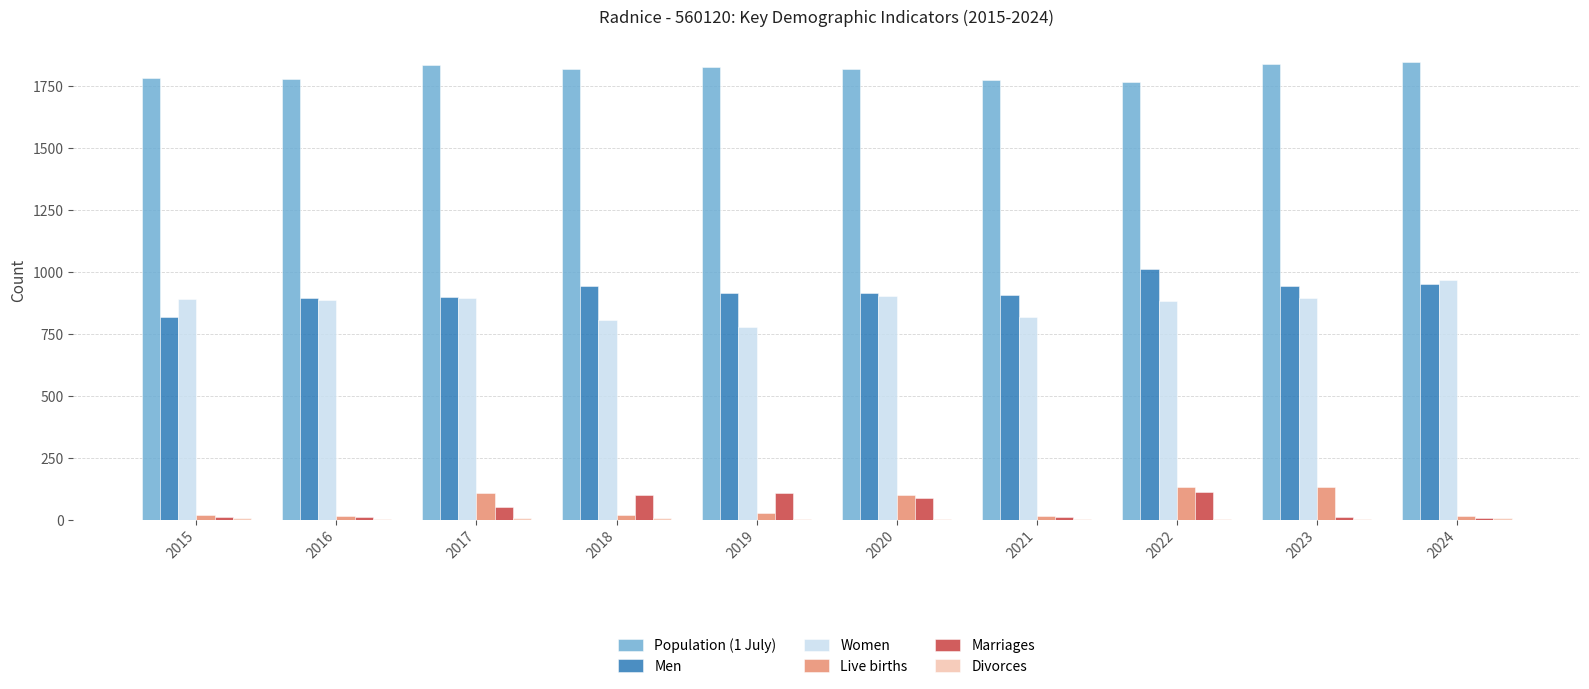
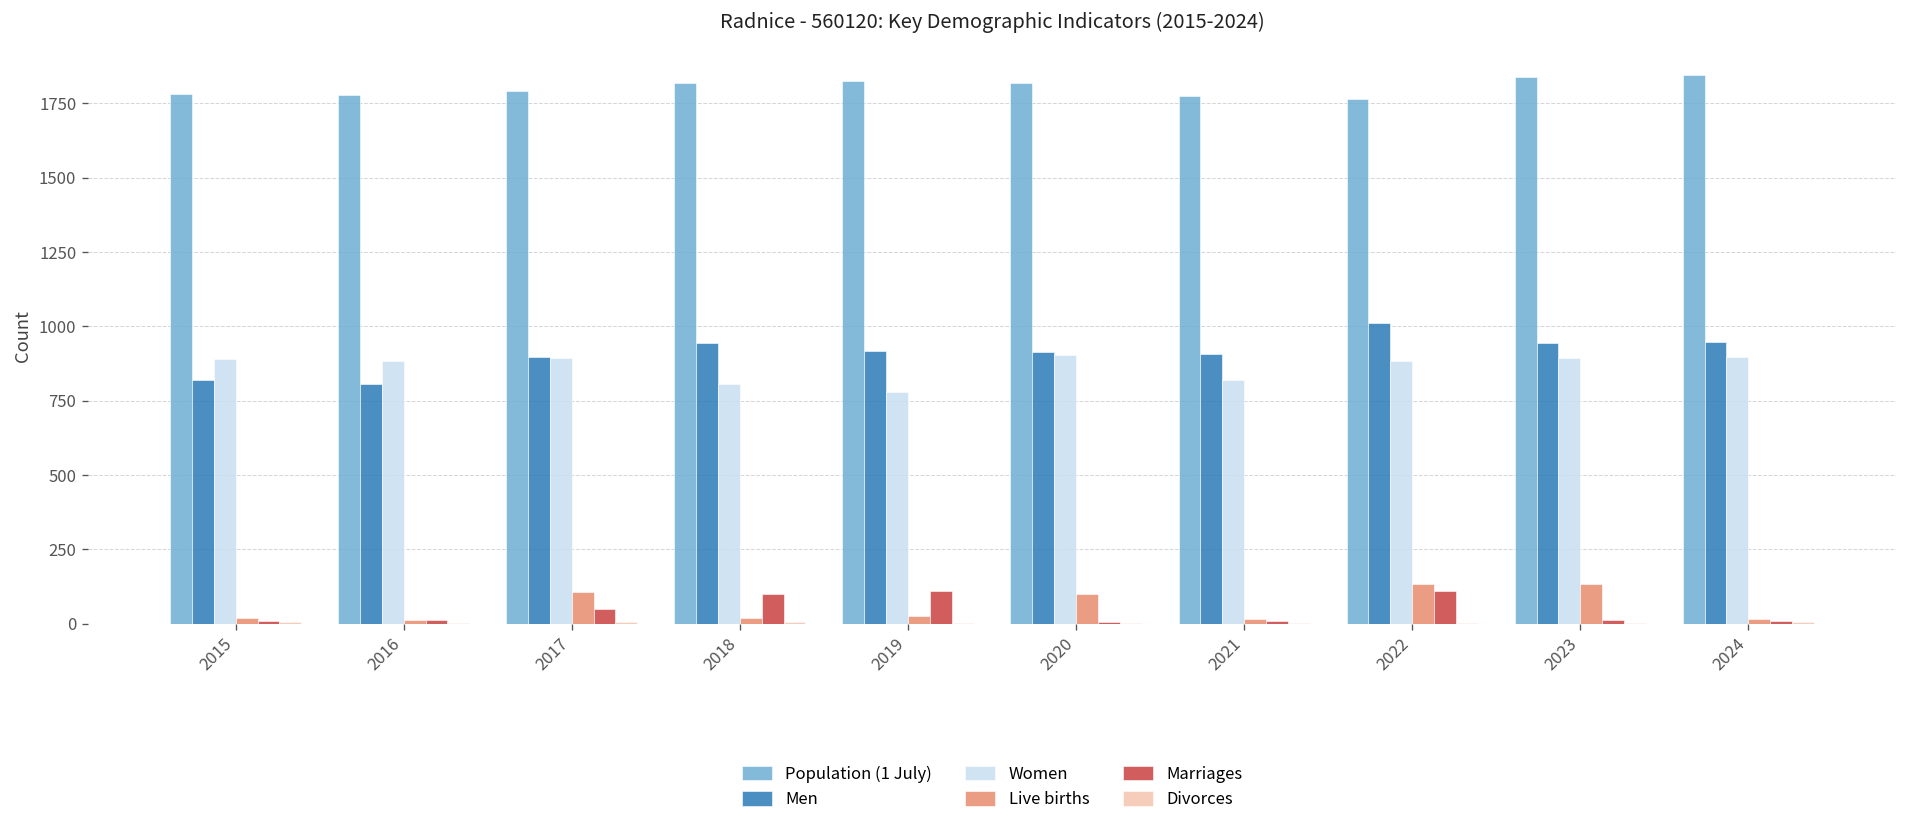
Men, 2016: 890 -> 810
Population (1 July), 2017: 1840 -> 1790
Marriages, 2020: 90 -> 10
Women, 2024: 970 -> 900
